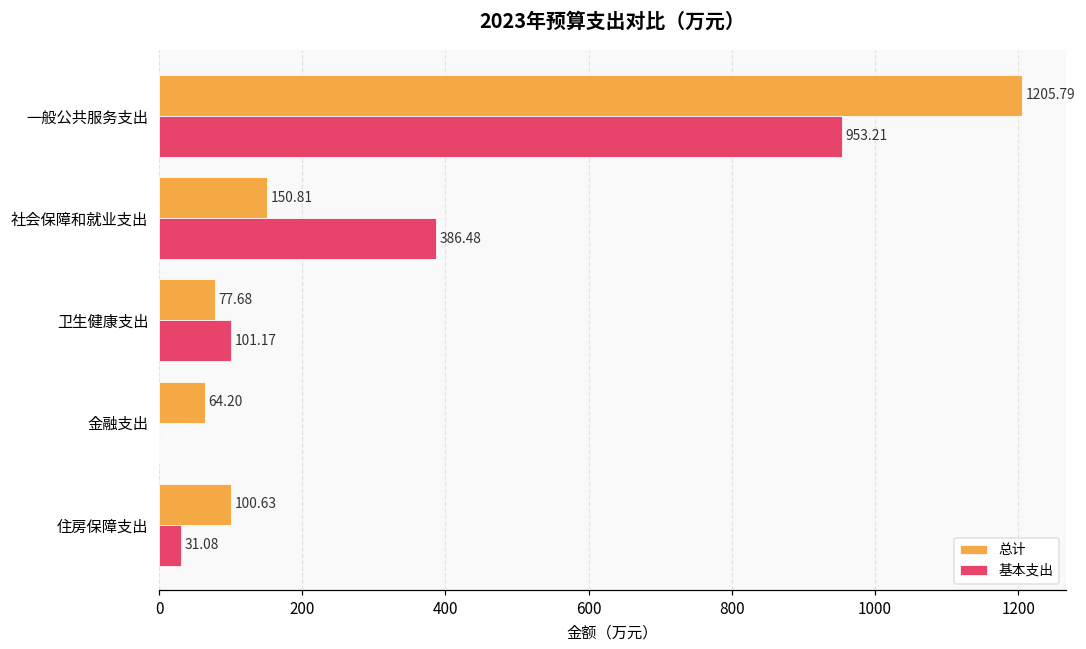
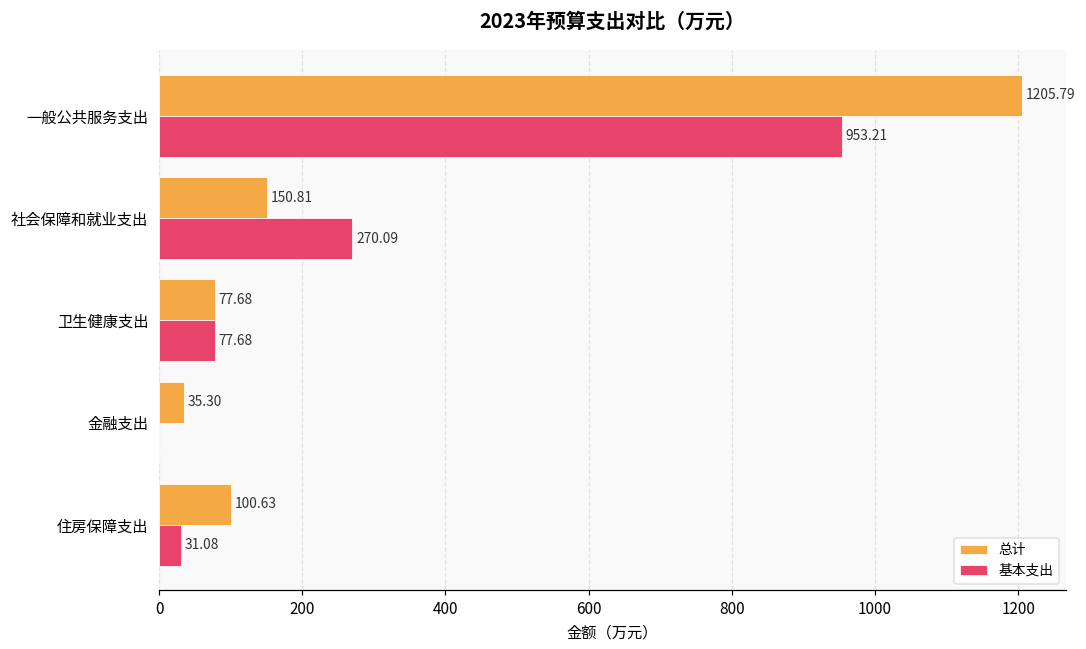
基本支出, 社会保障和就业支出: 386.48 -> 270.09
基本支出, 卫生健康支出: 101.17 -> 77.68
总计, 金融支出: 64.20 -> 35.30
